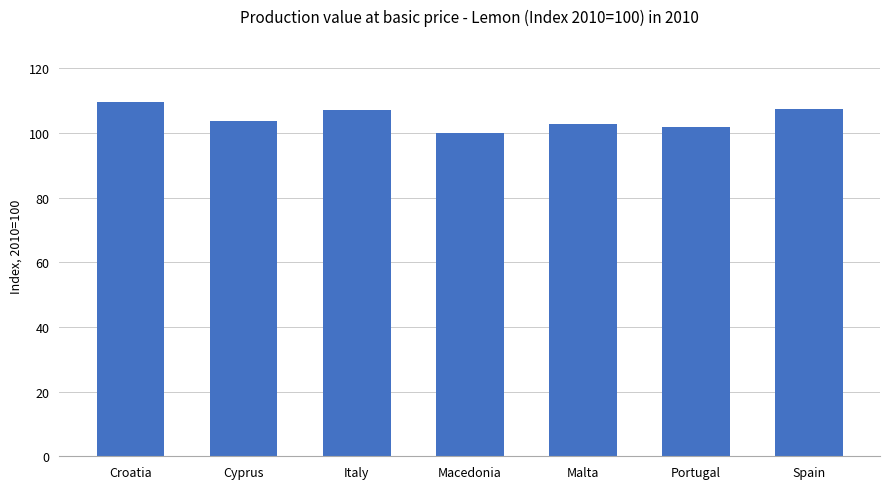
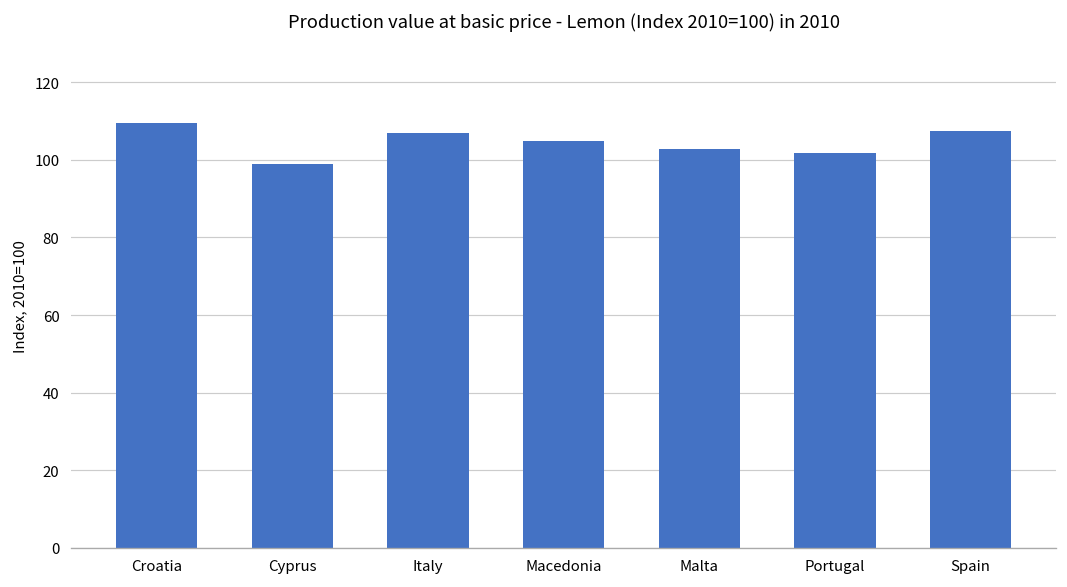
Cyprus: 104 -> 99
Macedonia: 100 -> 105
